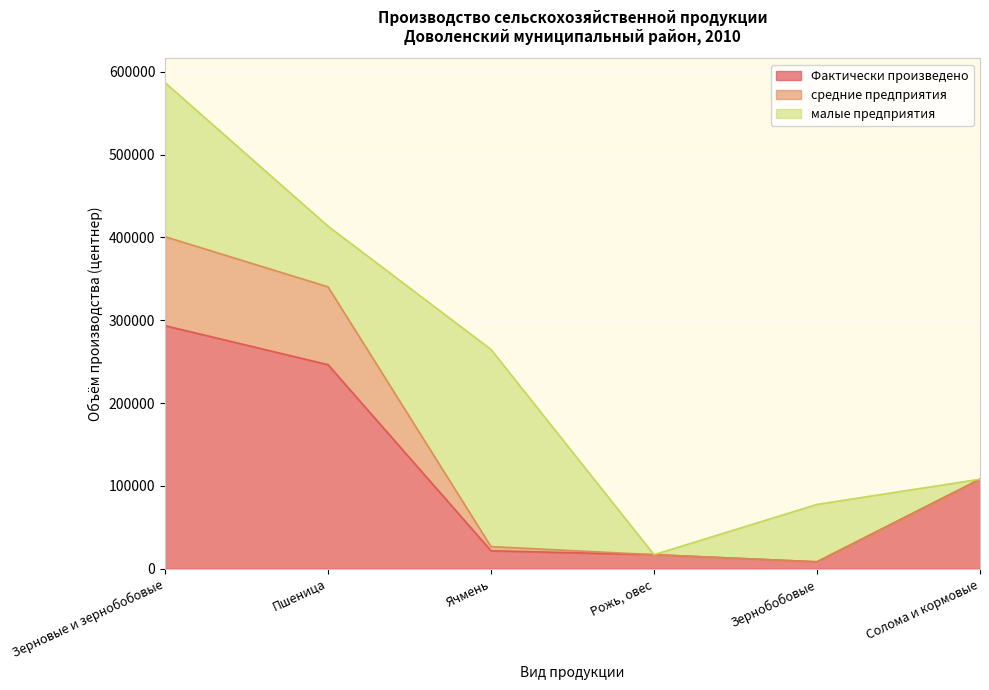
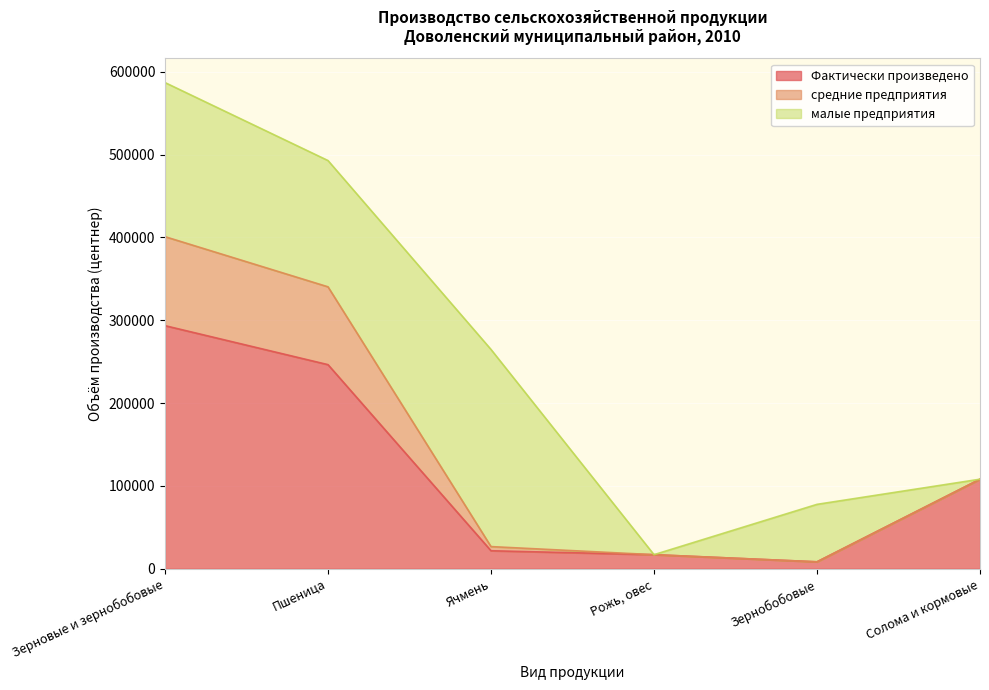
малые предприятия, Пшеница: 70000 -> 150000
